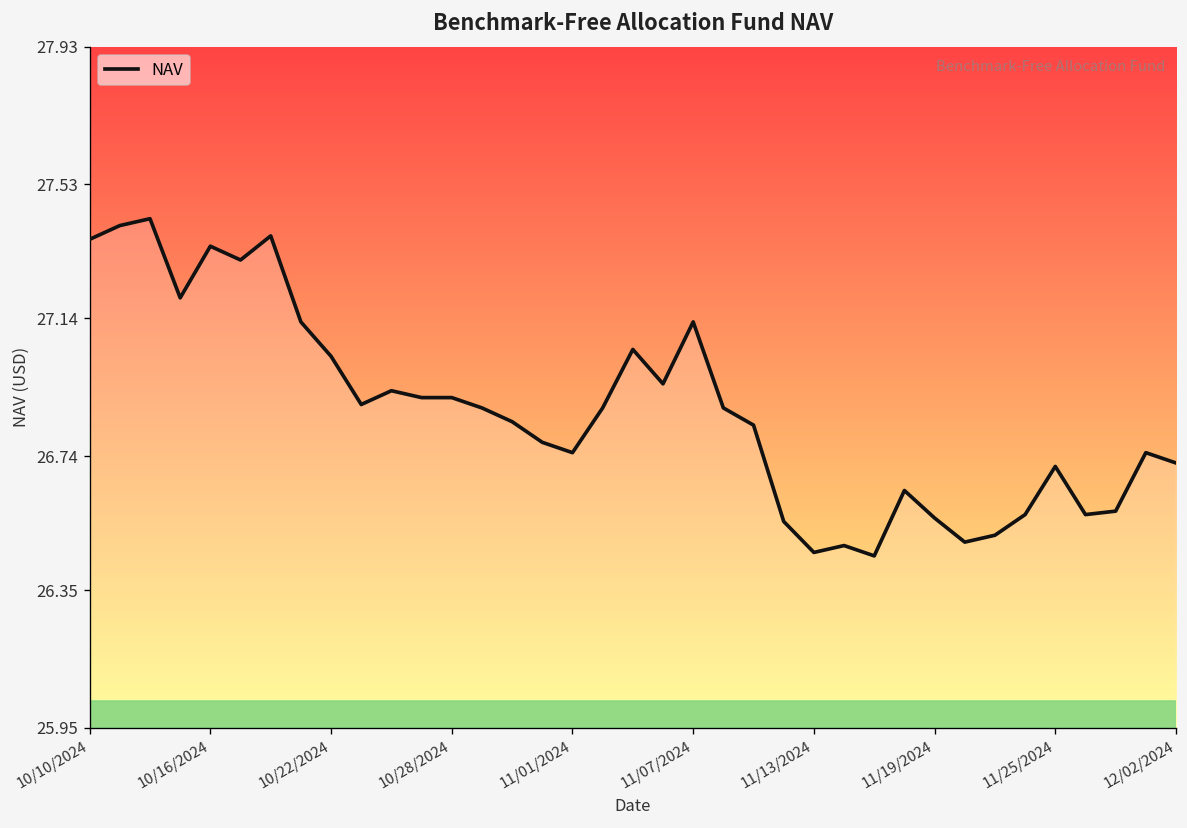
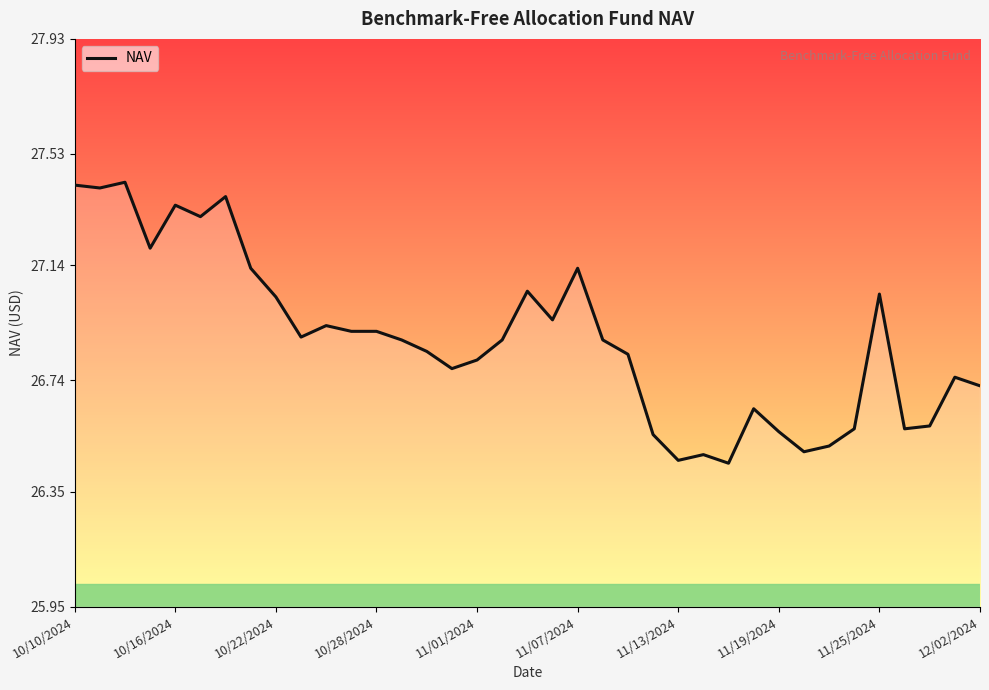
10/10/2024: 27.37 -> 27.42
11/01/2024: 26.75 -> 26.81
11/25/2024: 26.71 -> 27.04
